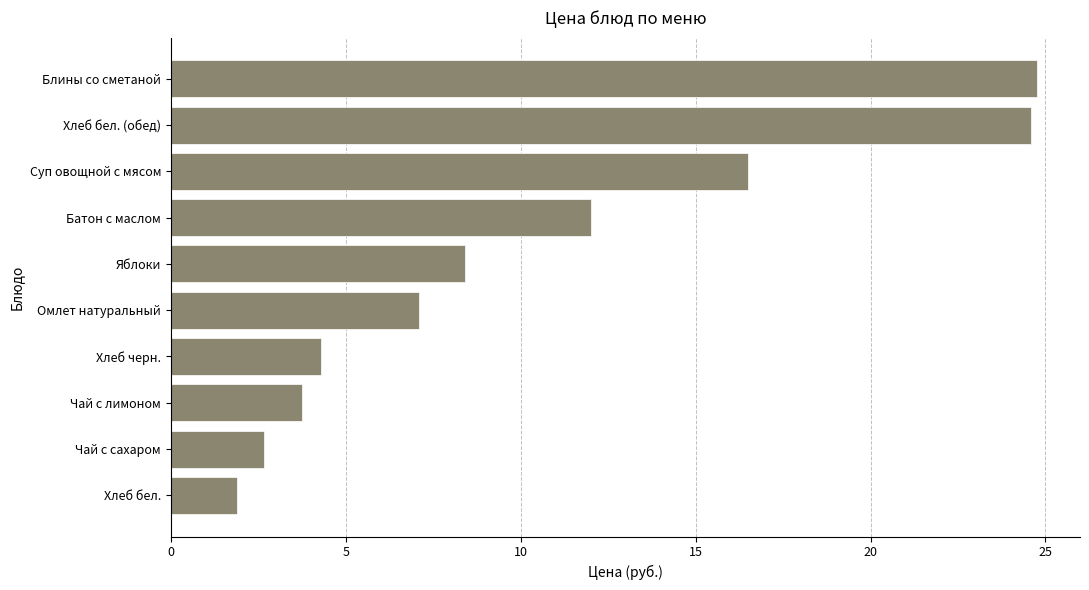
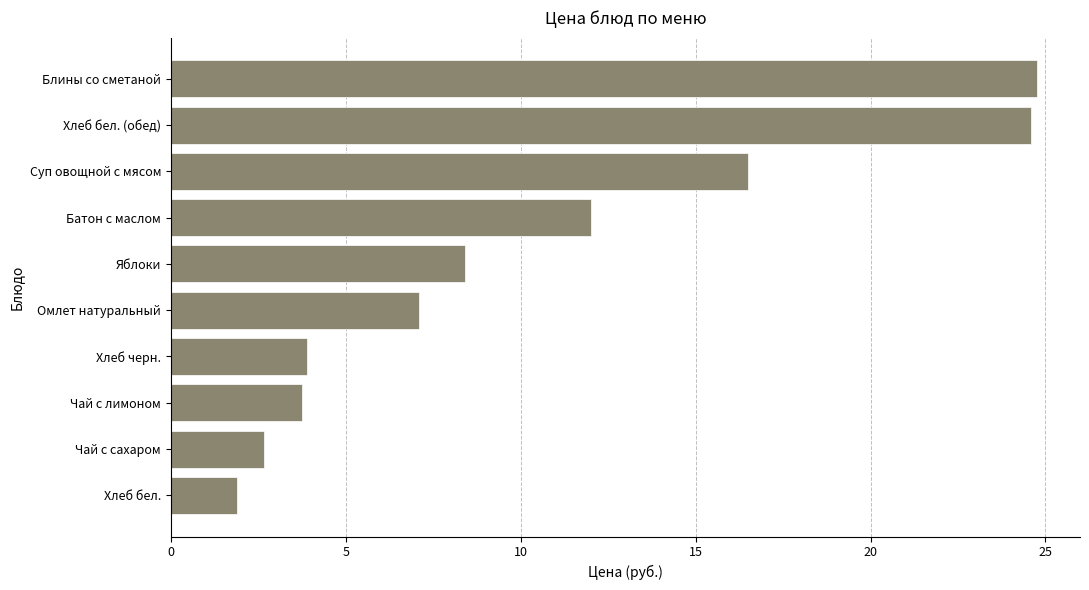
Хлеб черн.: 4.3 -> 3.9
